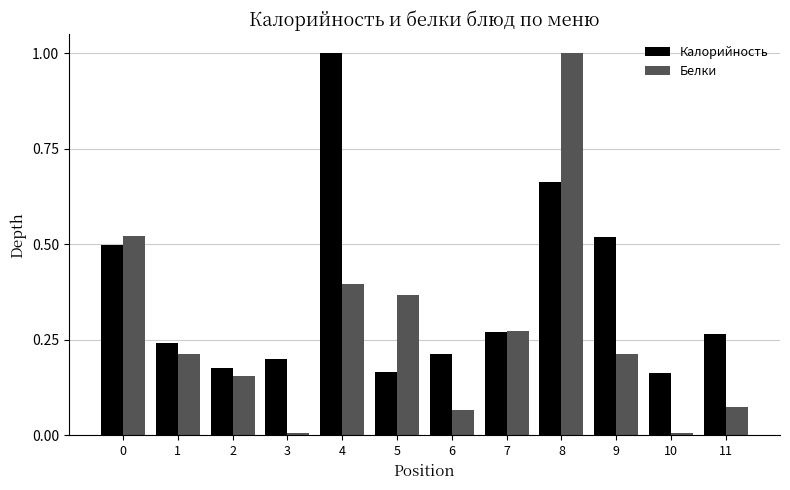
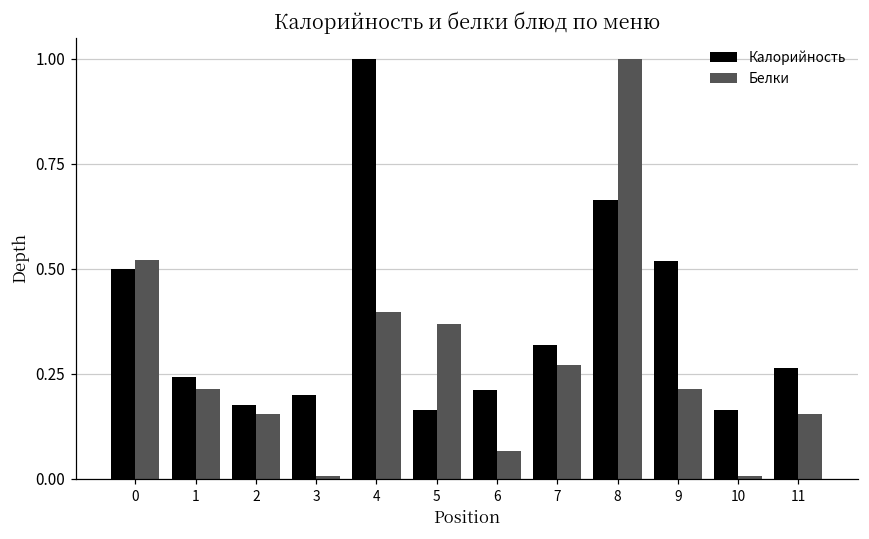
Калорийность, 7: 0.27 -> 0.32
Белки, 11: 0.07 -> 0.15
